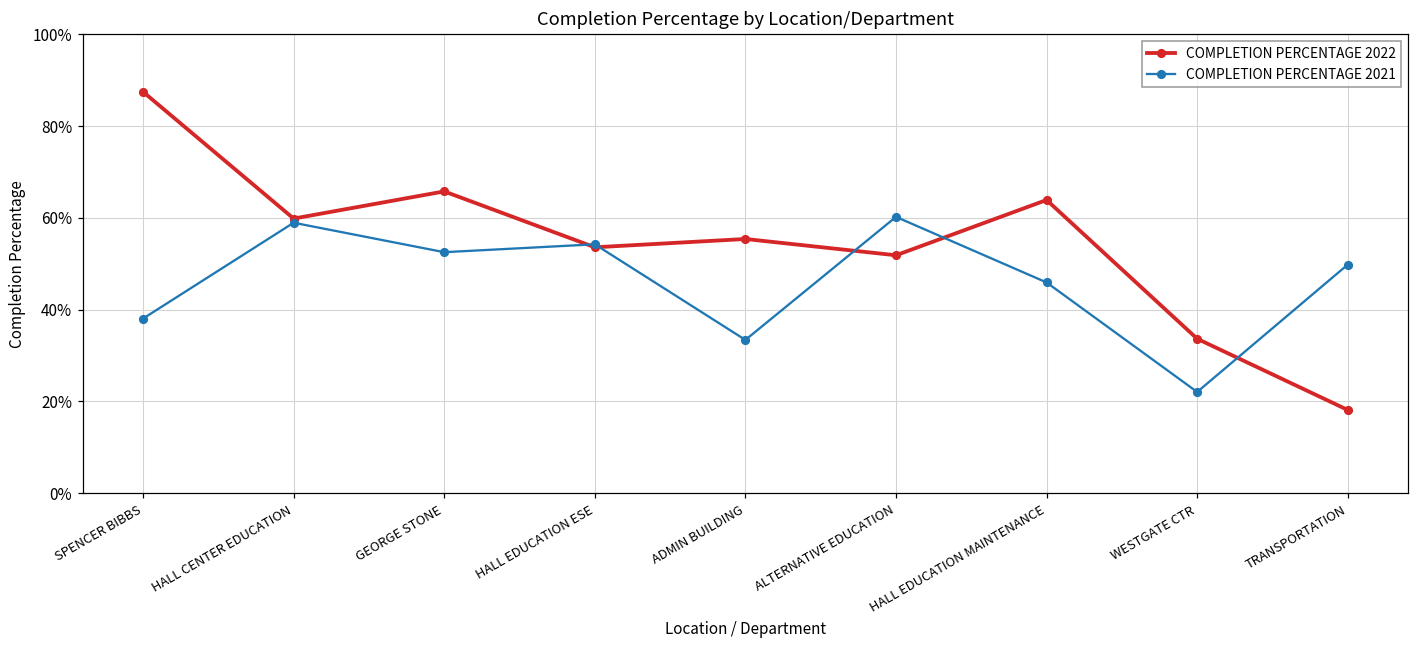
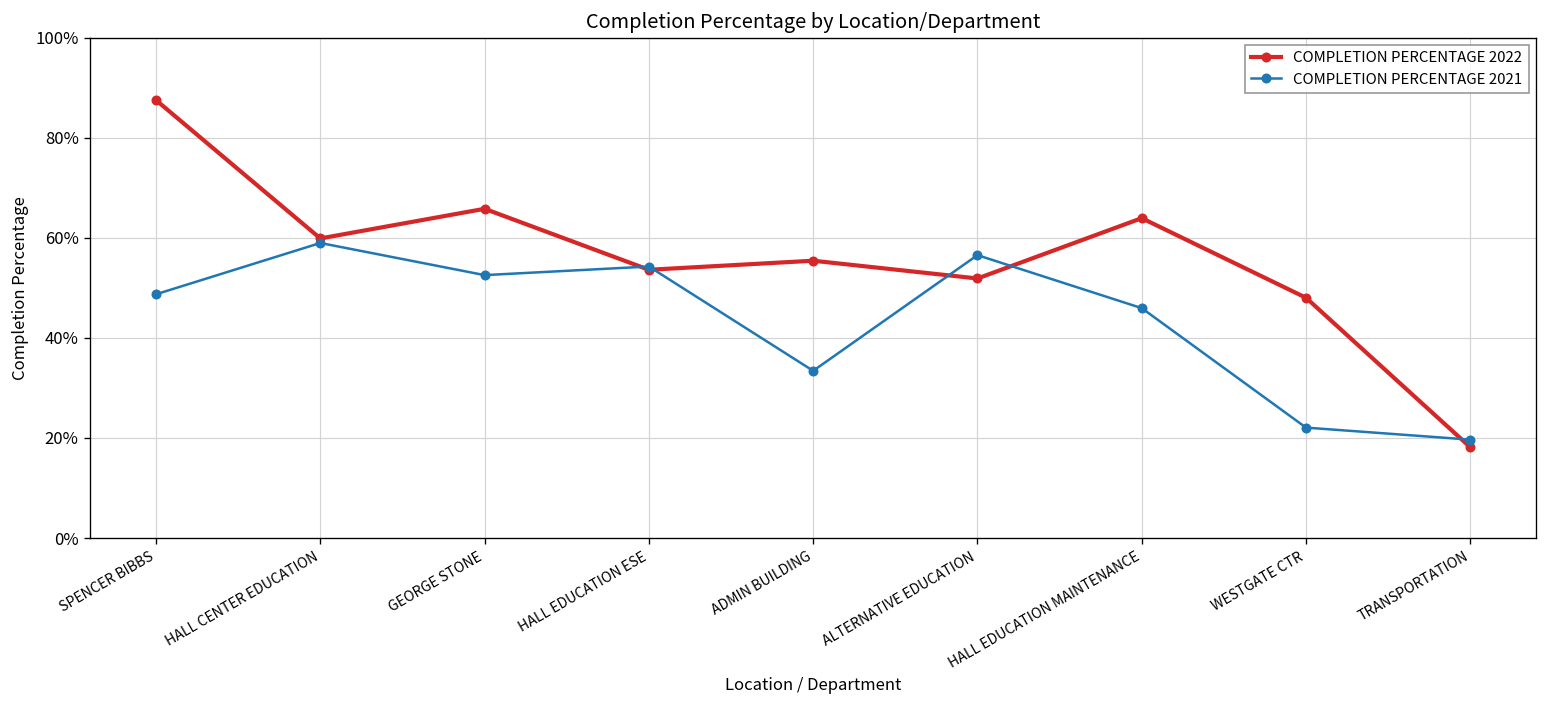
COMPLETION PERCENTAGE 2021, SPENCER BIBBS: 38% -> 49%
COMPLETION PERCENTAGE 2021, ALTERNATIVE EDUCATION: 60% -> 57%
COMPLETION PERCENTAGE 2022, WESTGATE CTR: 34% -> 48%
COMPLETION PERCENTAGE 2021, TRANSPORTATION: 50% -> 20%
